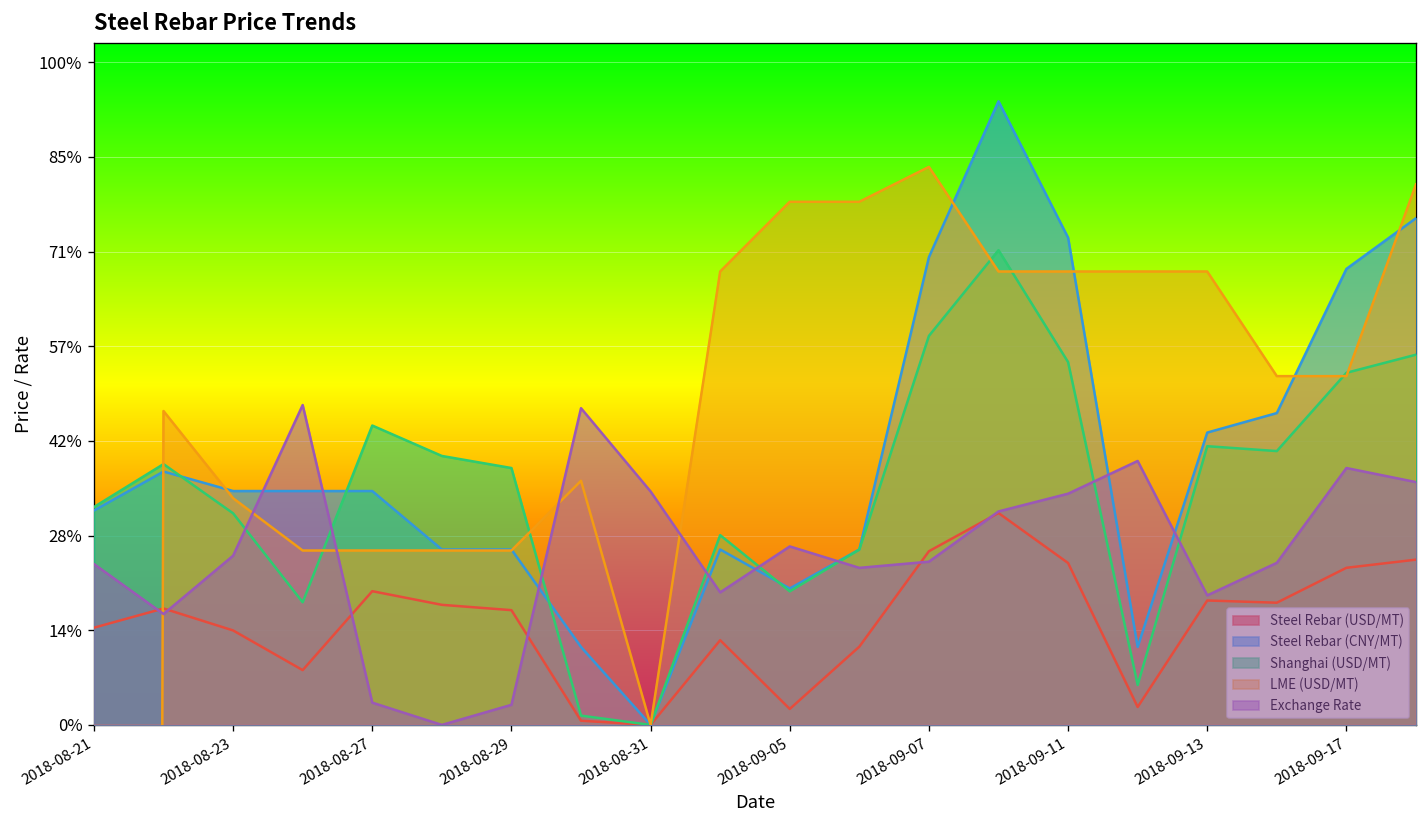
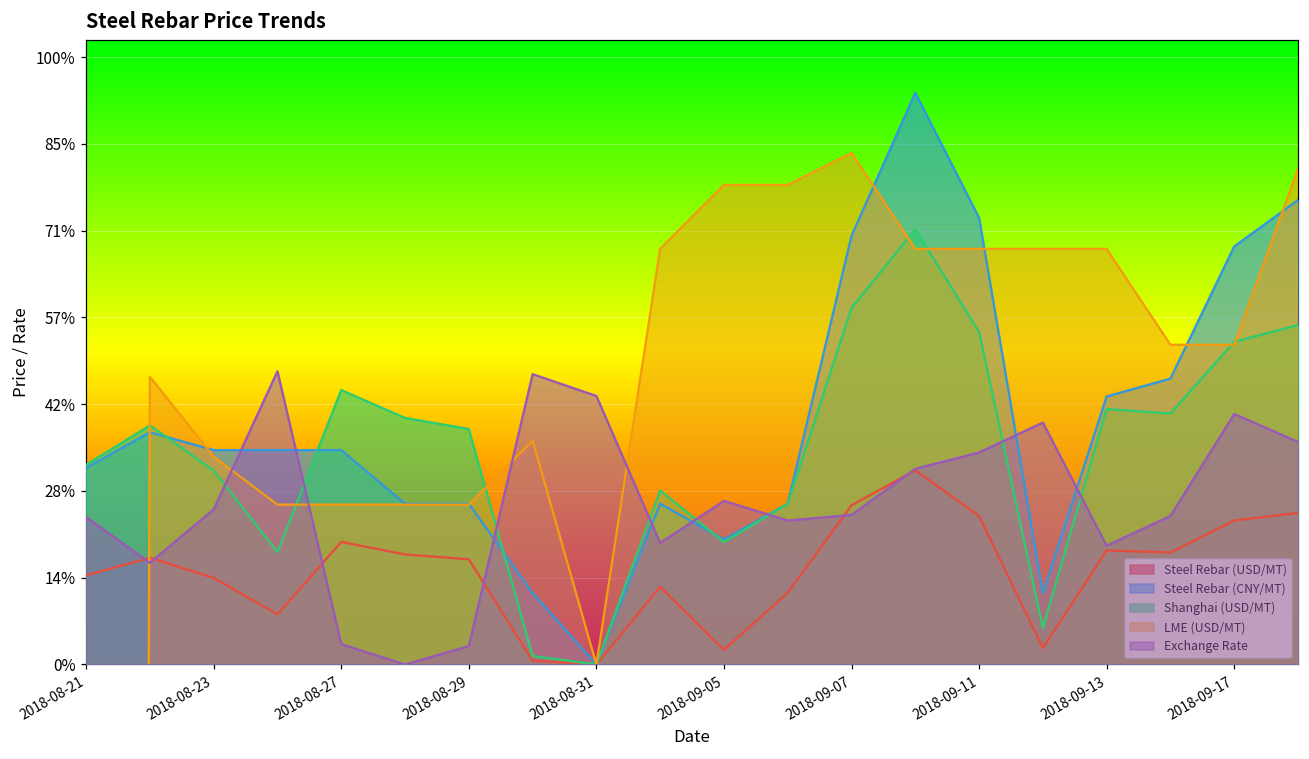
Exchange Rate, 2018-08-31: 35% -> 44%
Exchange Rate, 2018-09-17: 39% -> 41%
